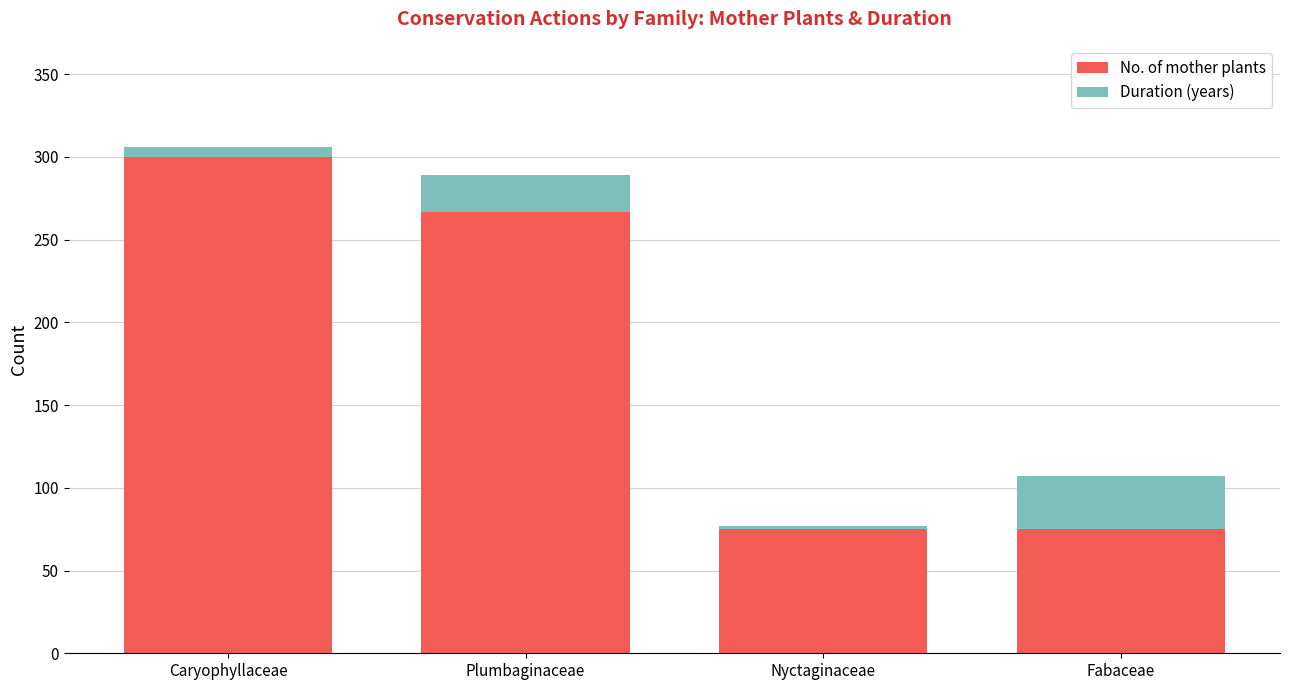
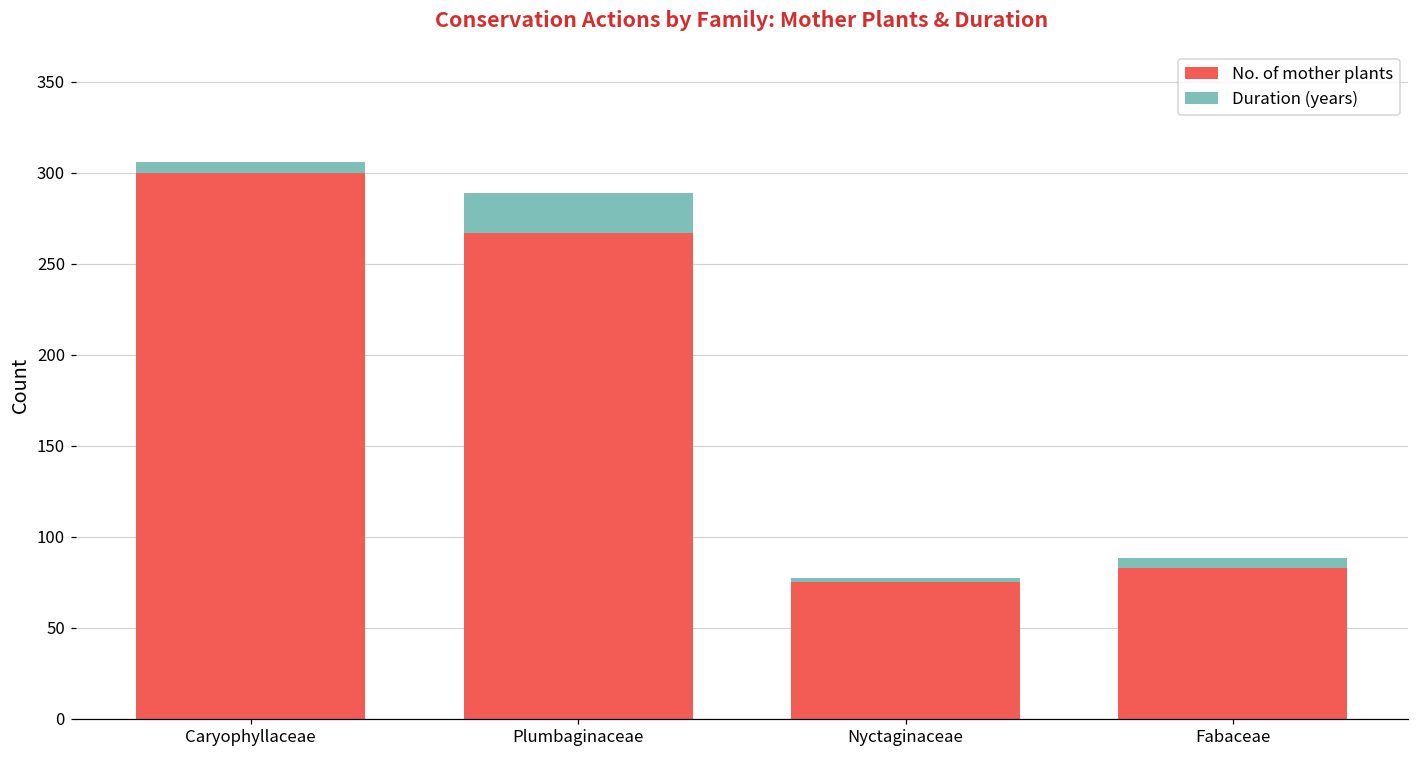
No. of mother plants, Fabaceae: 75 -> 83
Duration (years), Fabaceae: 32 -> 5
